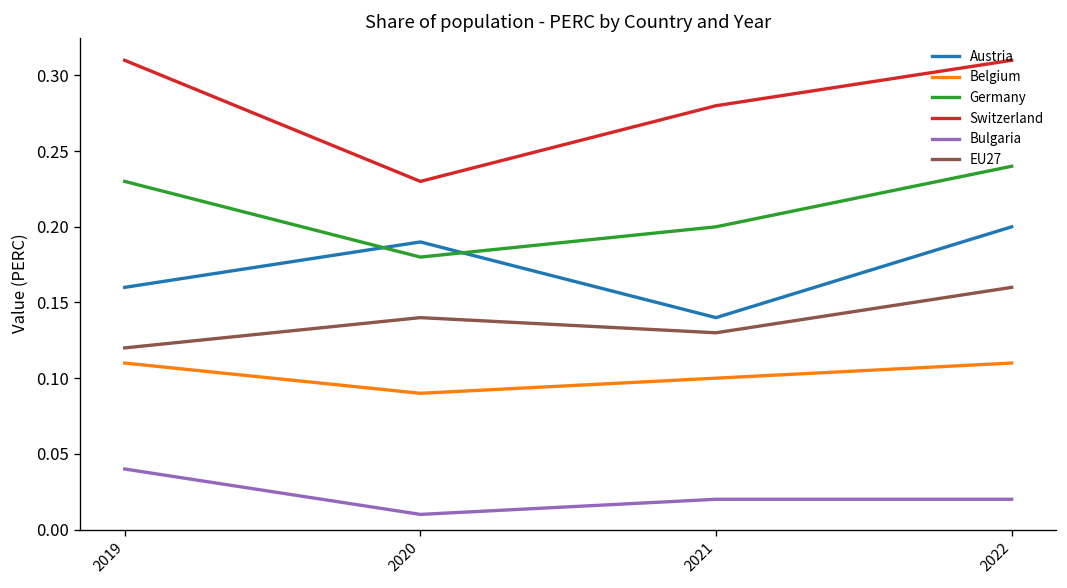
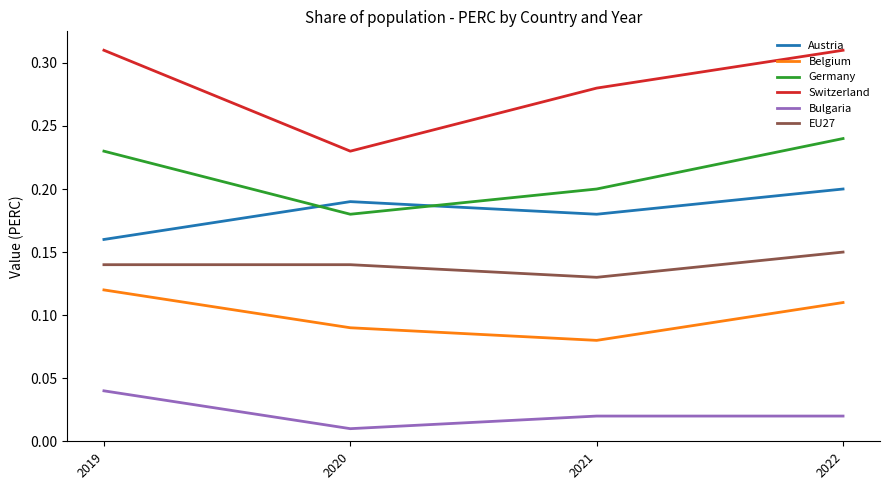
Belgium, 2019: 0.11 -> 0.12
EU27, 2019: 0.12 -> 0.14
Austria, 2021: 0.14 -> 0.18
Belgium, 2021: 0.10 -> 0.08
EU27, 2022: 0.16 -> 0.15
